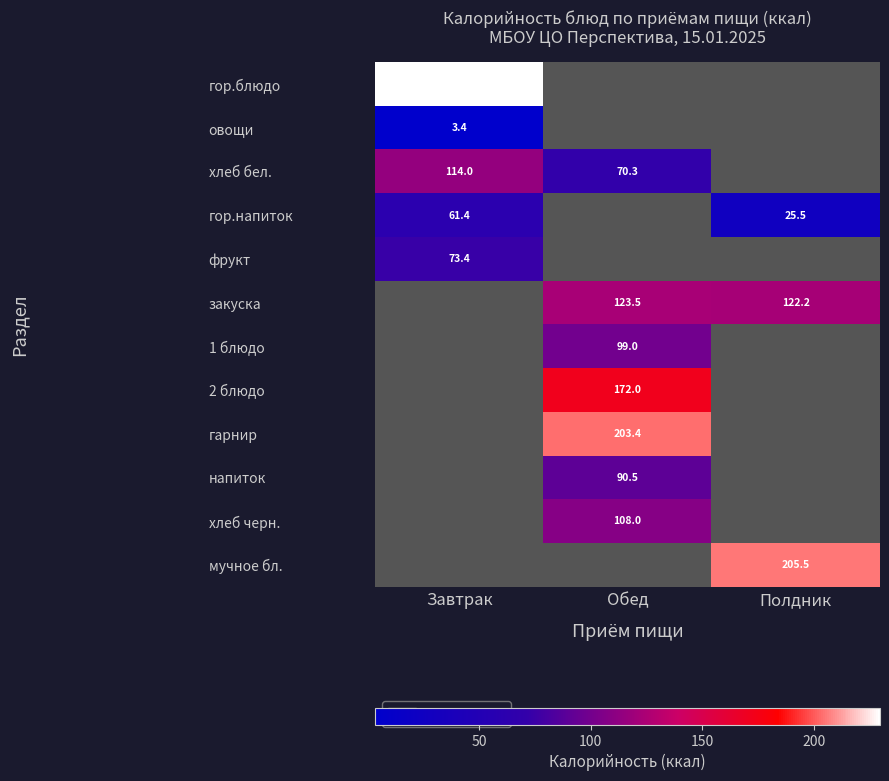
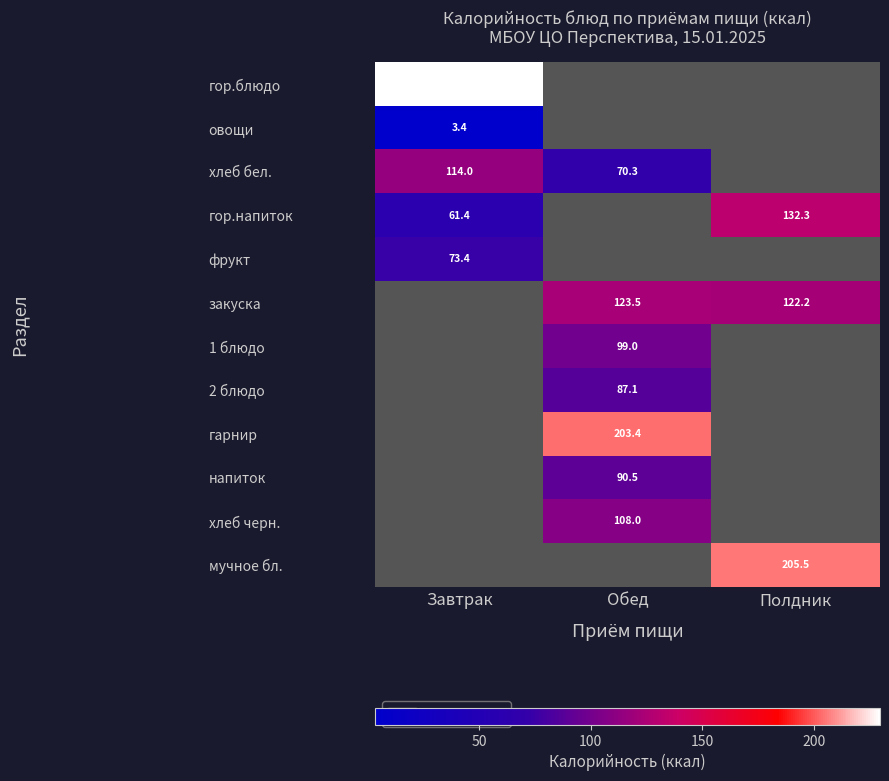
гор.напиток, Полдник: 25.5 -> 132.3
2 блюдо, Обед: 172.0 -> 87.1
